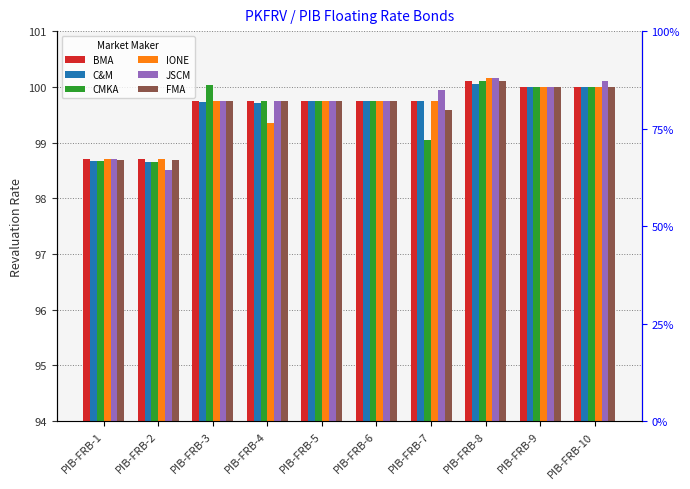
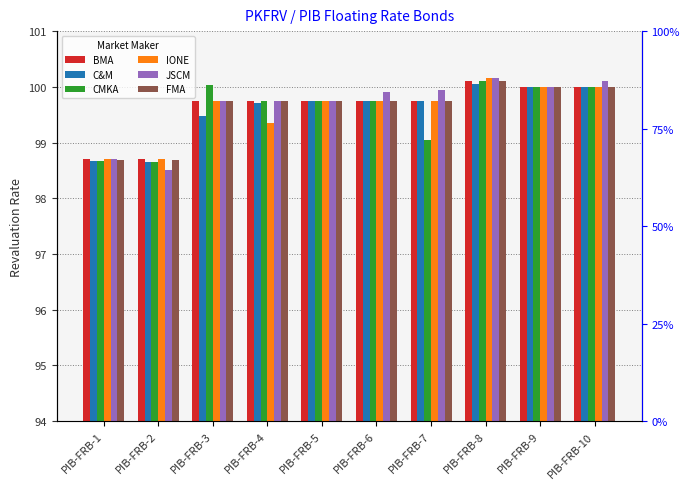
C&M, PIB-FRB-3: 99.7 -> 99.5
JSCM, PIB-FRB-6: 99.8 -> 99.9
FMA, PIB-FRB-7: 99.6 -> 99.8
